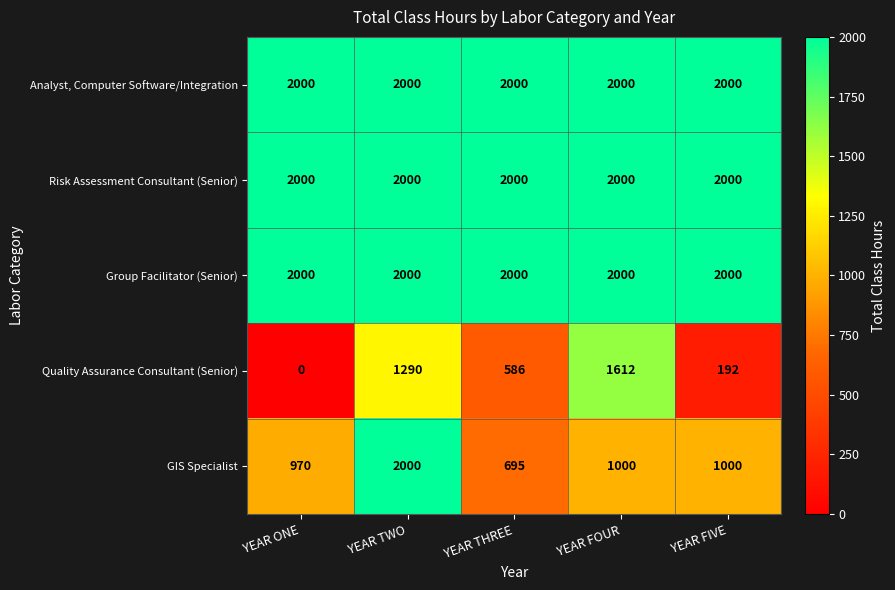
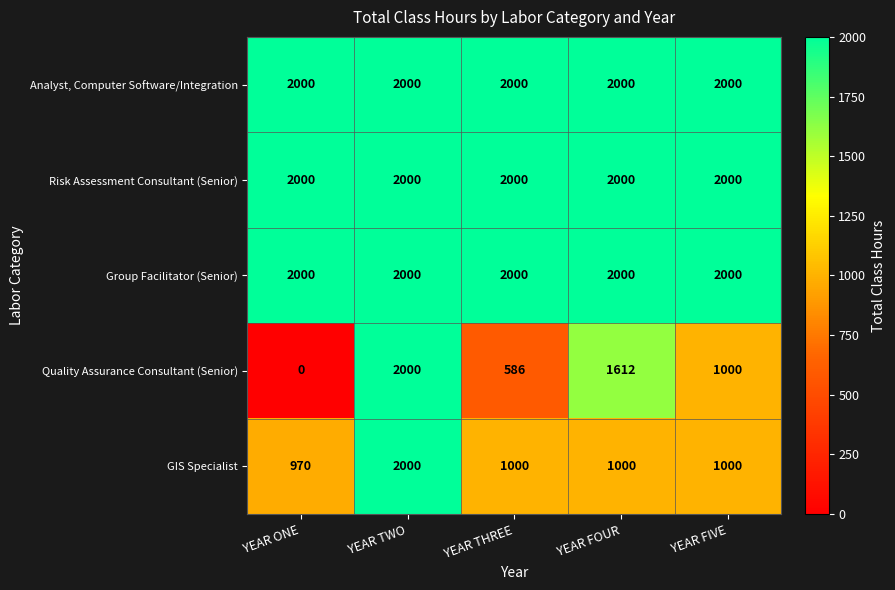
Quality Assurance Consultant (Senior), YEAR TWO: 1290 -> 2000
Quality Assurance Consultant (Senior), YEAR FIVE: 192 -> 1000
GIS Specialist, YEAR THREE: 695 -> 1000
